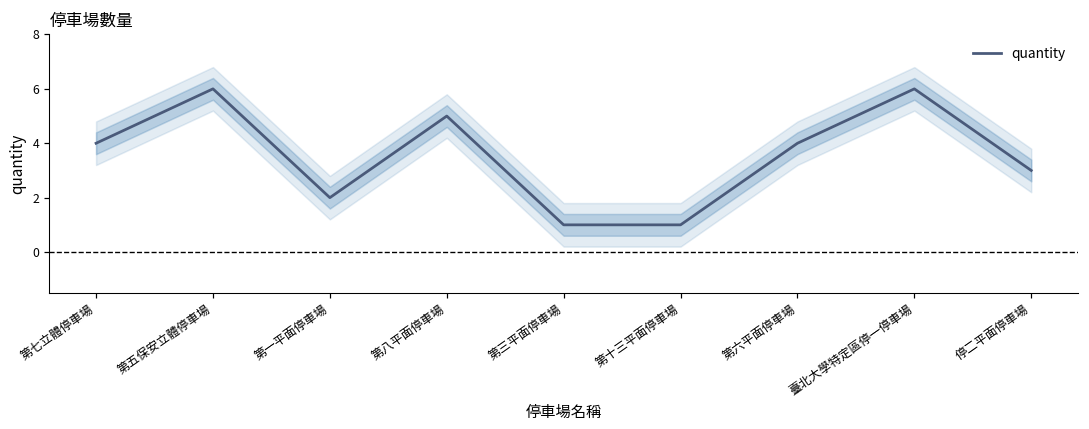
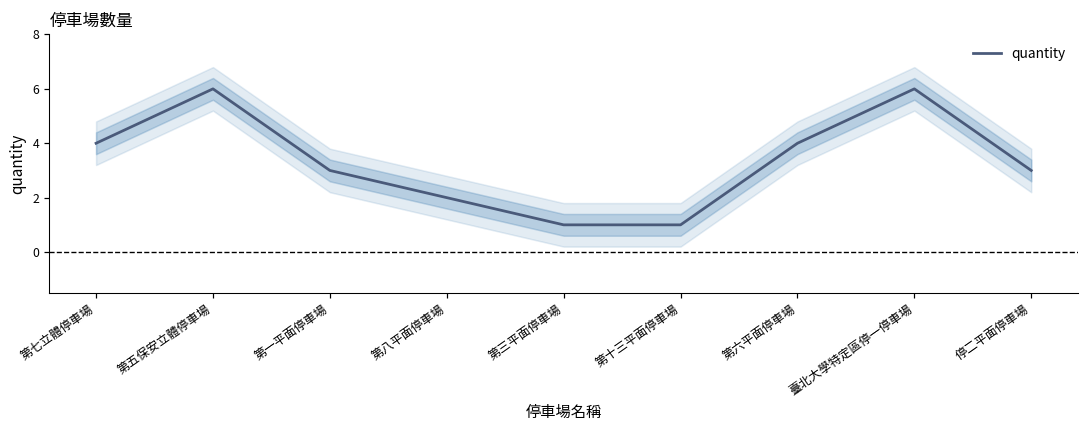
quantity, 第一平面停車場: 2 -> 3
quantity, 第八平面停車場: 5 -> 2
